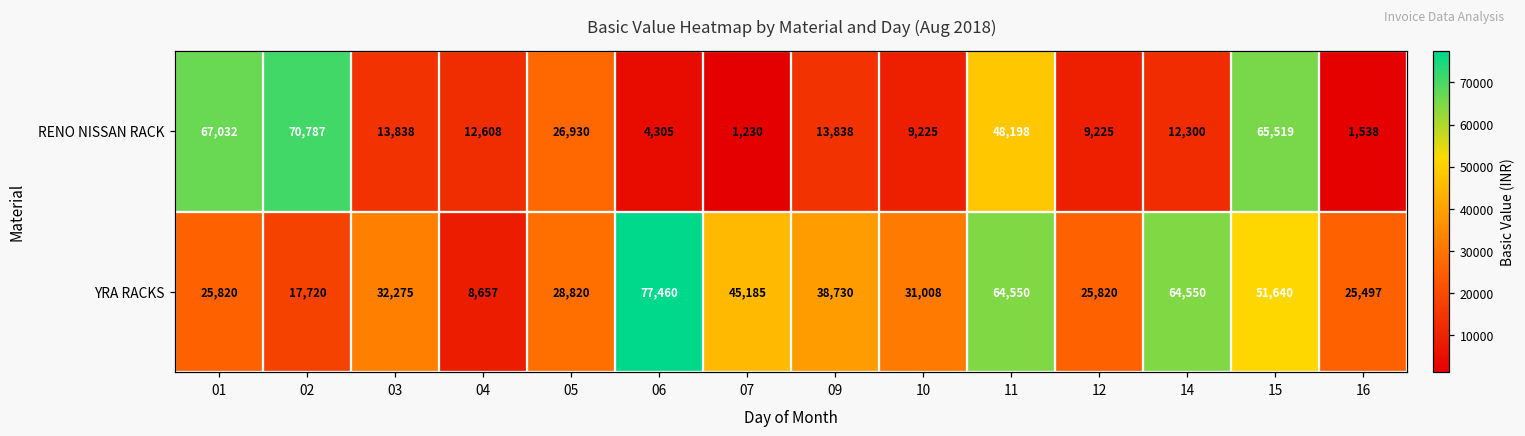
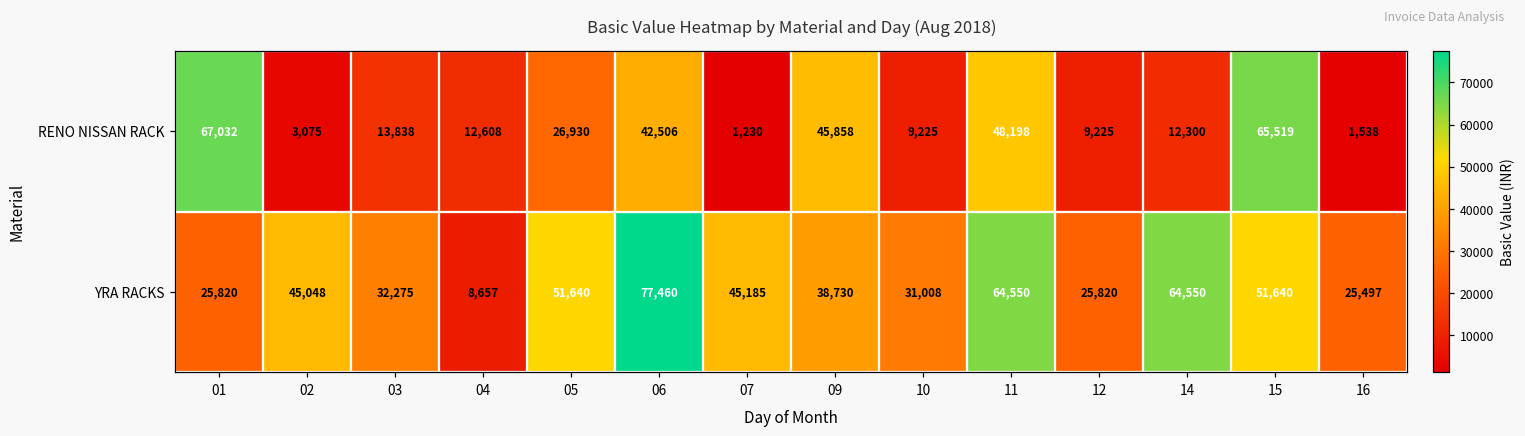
RENO NISSAN RACK, 02: 70,787 -> 3,075
RENO NISSAN RACK, 06: 4,305 -> 42,506
RENO NISSAN RACK, 09: 13,838 -> 45,858
YRA RACKS, 02: 17,720 -> 45,048
YRA RACKS, 05: 28,820 -> 51,640
